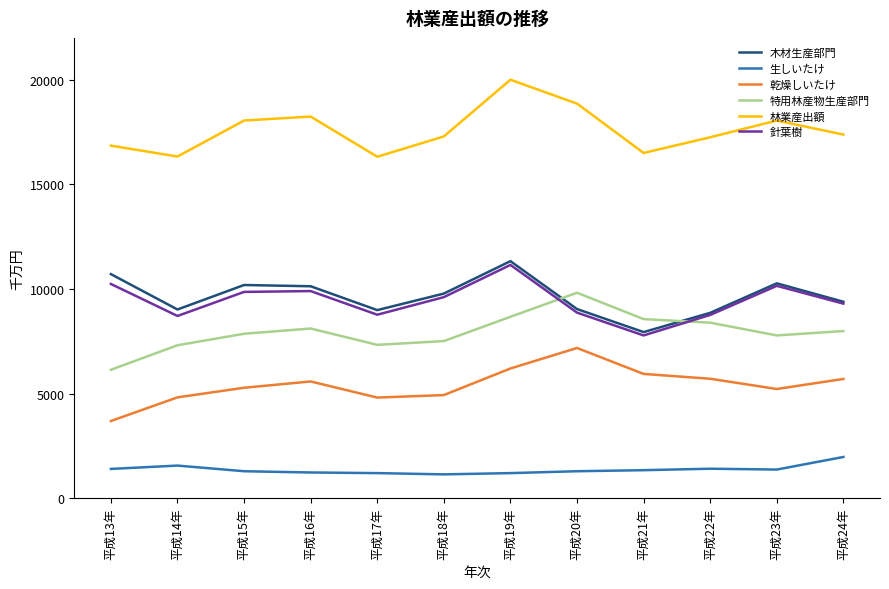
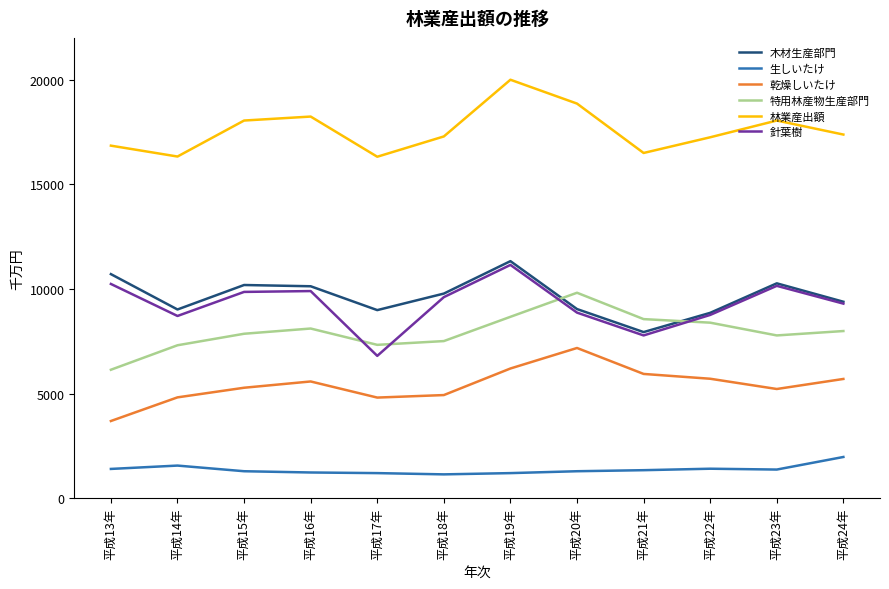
針葉樹, 平成17年: 8800 -> 6800
